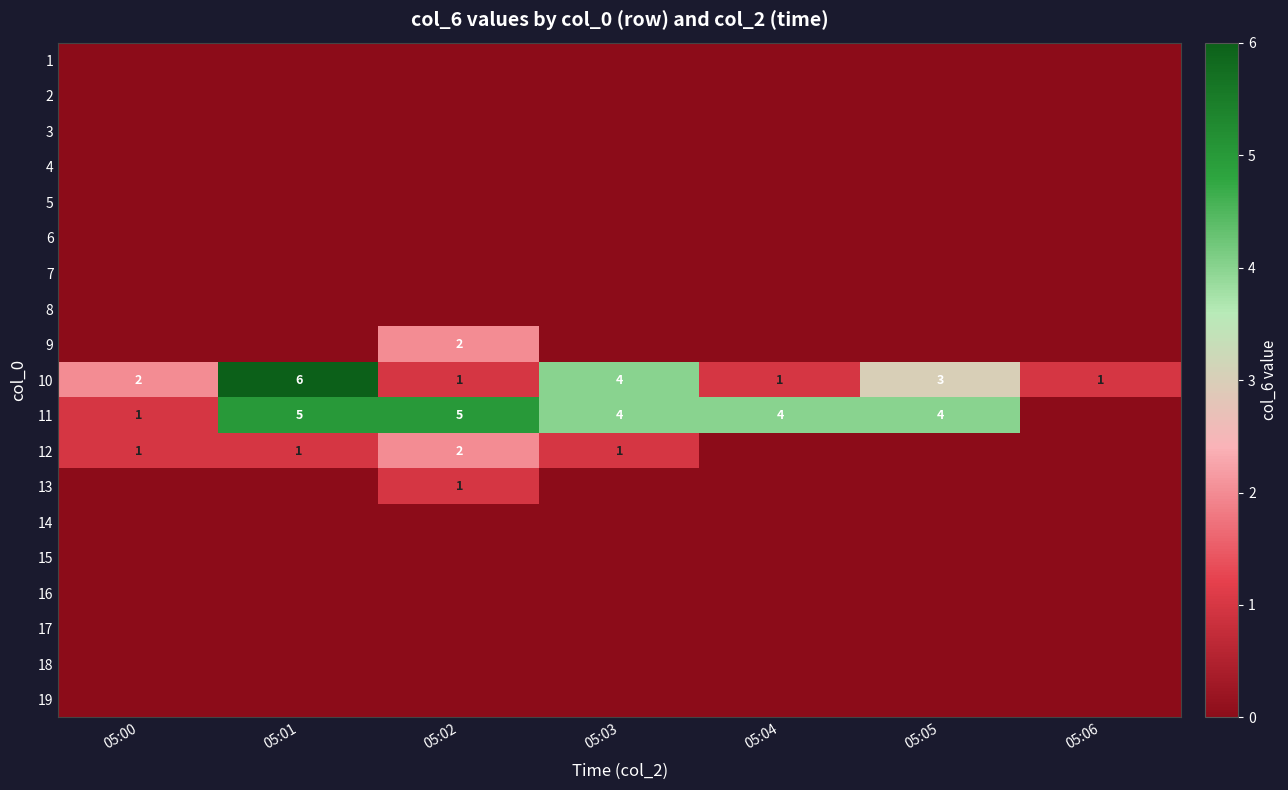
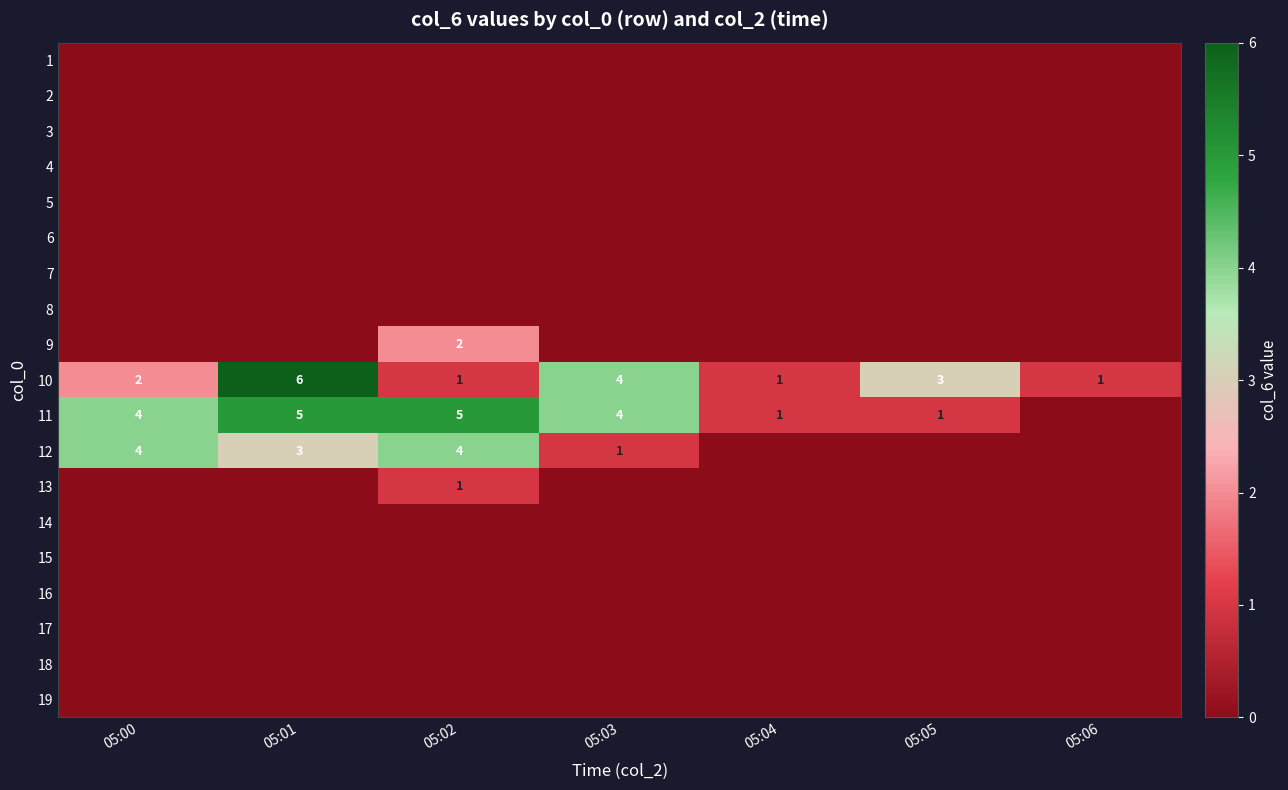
11, 05:00: 1 -> 4
11, 05:04: 4 -> 1
11, 05:05: 4 -> 1
12, 05:00: 1 -> 4
12, 05:01: 1 -> 3
12, 05:02: 2 -> 4
